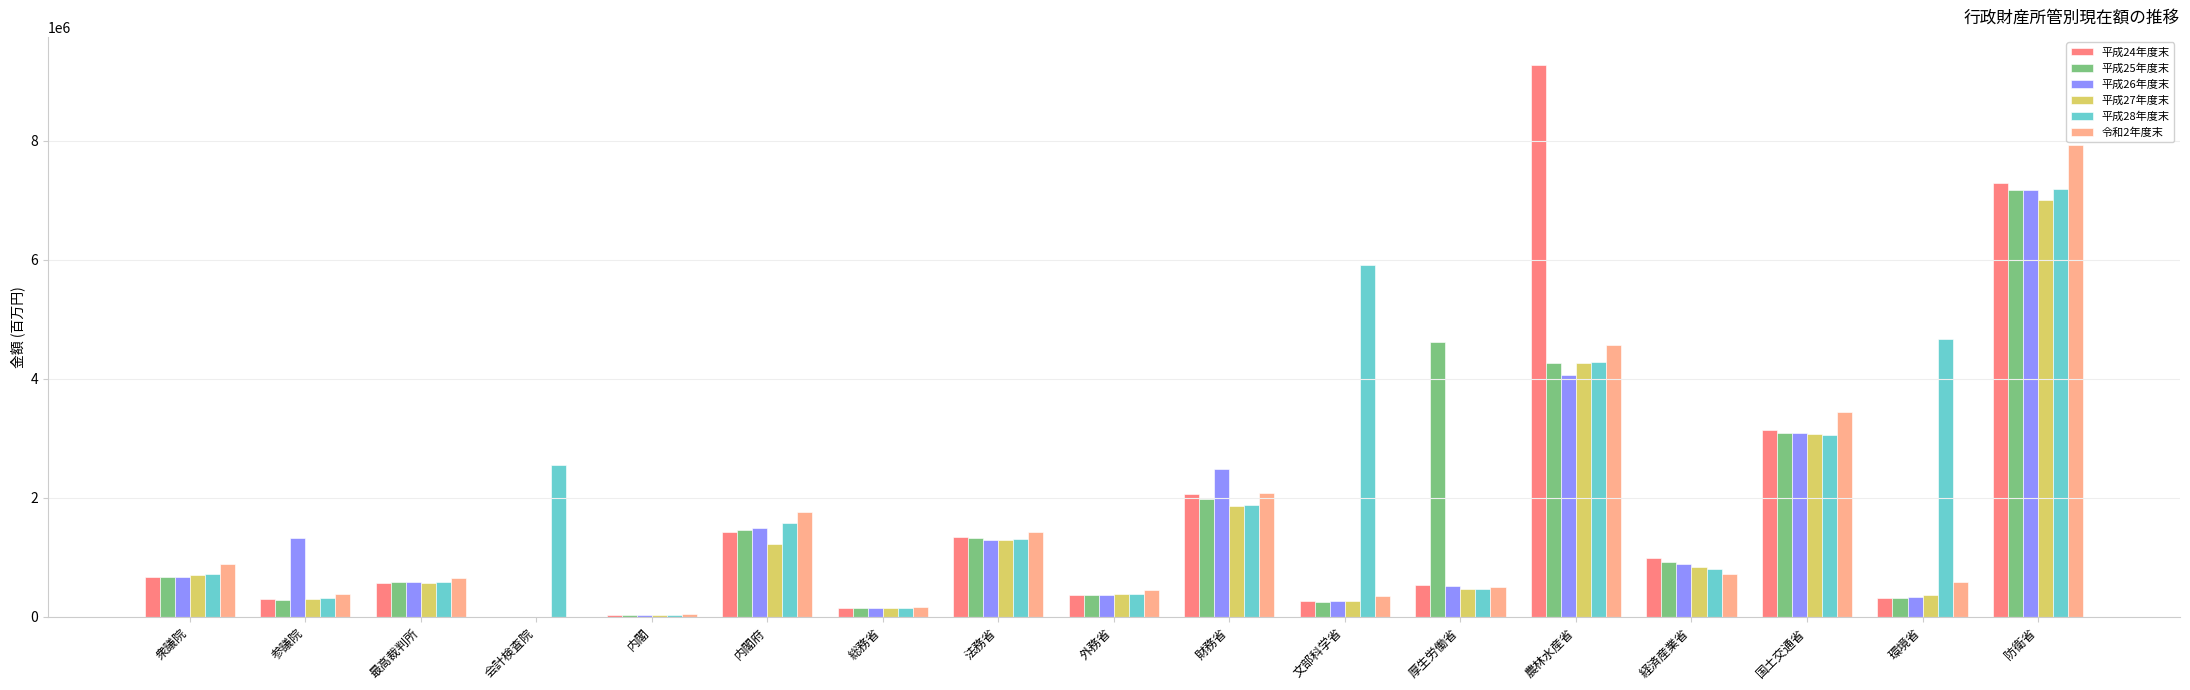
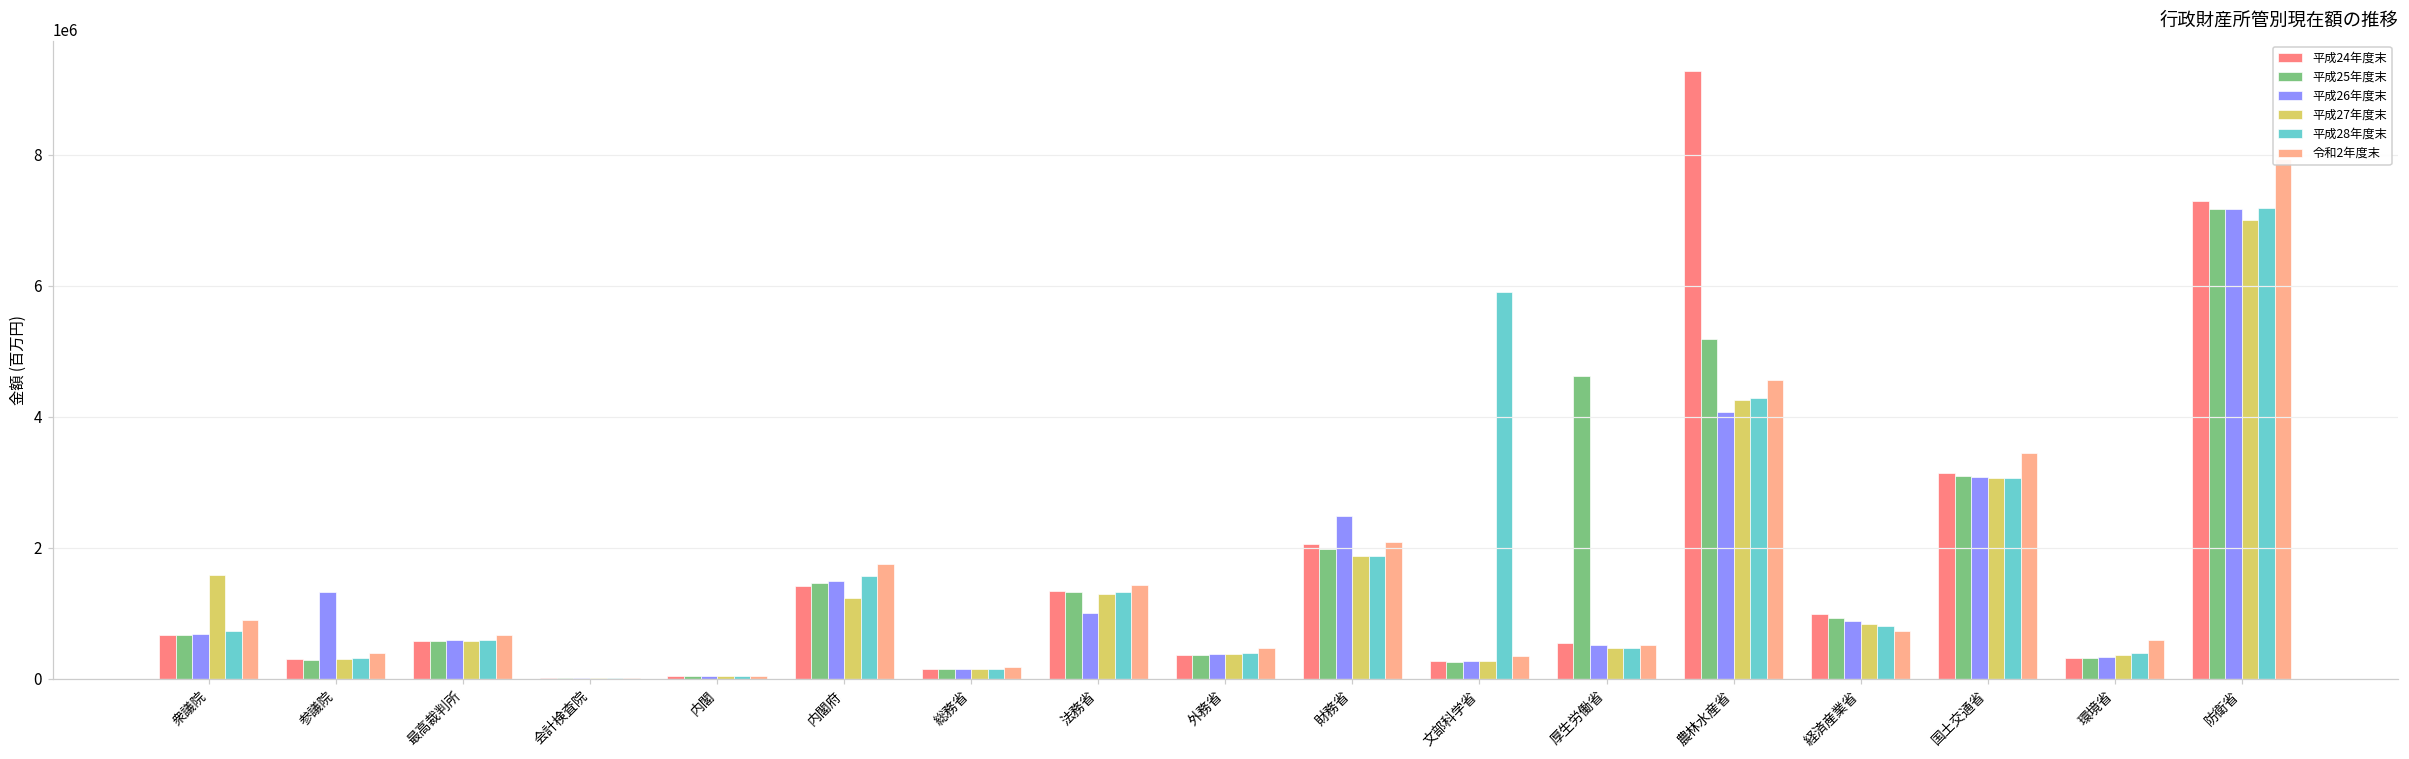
平成27年度末, 衆議院: 700000 -> 1600000
平成28年度末, 会計検査院: 2600000 -> 0
平成26年度末, 法務省: 1300000 -> 1000000
平成25年度末, 農林水産省: 4300000 -> 5200000
平成28年度末, 環境省: 4700000 -> 400000
